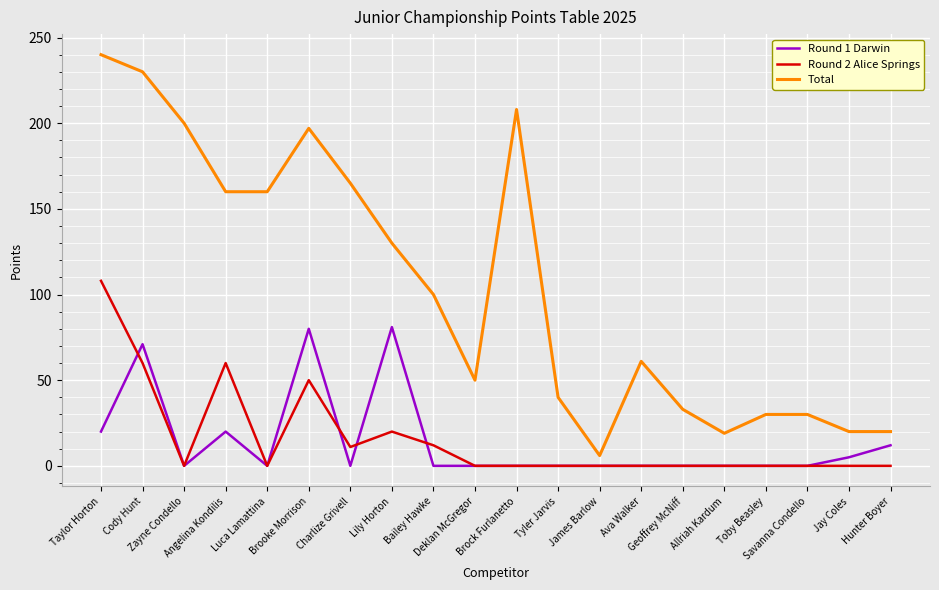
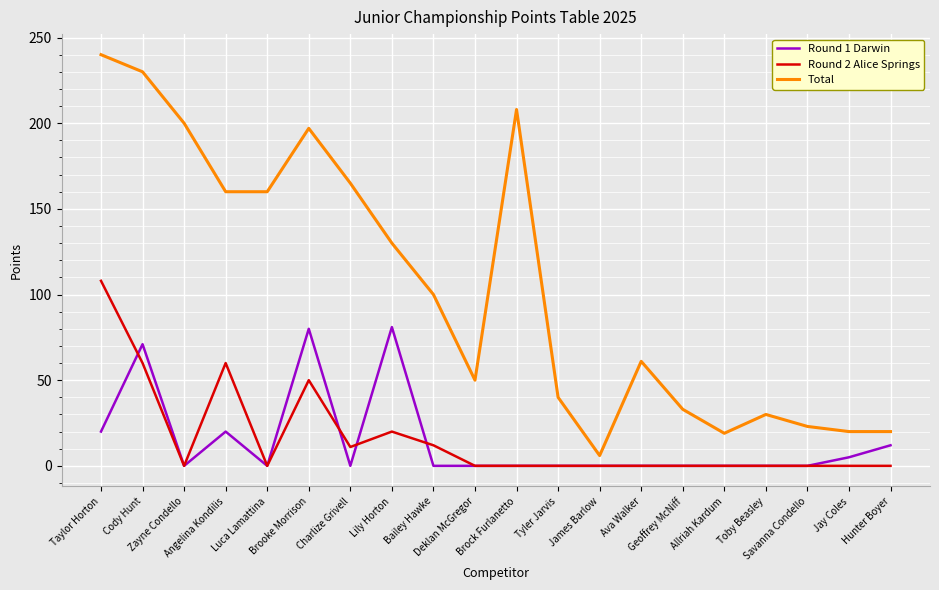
Total, Savanna Condello: 30 -> 23
